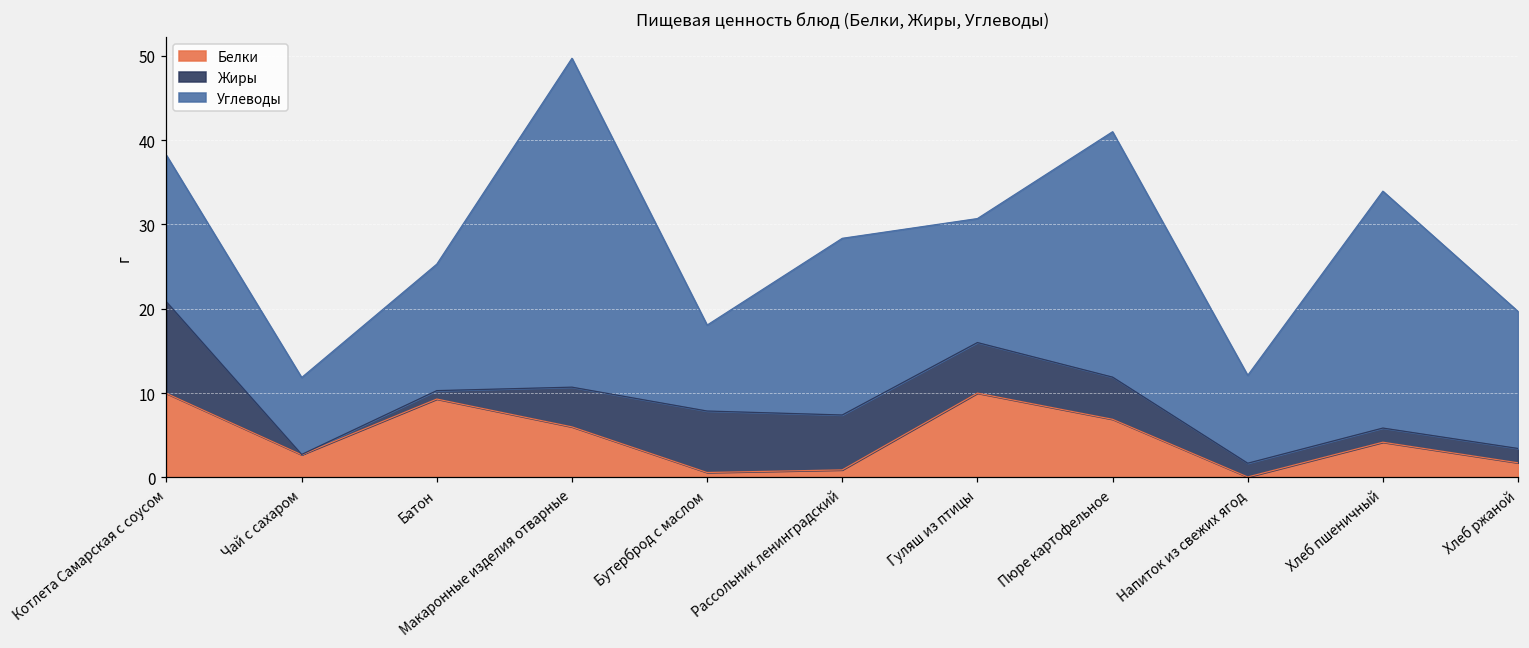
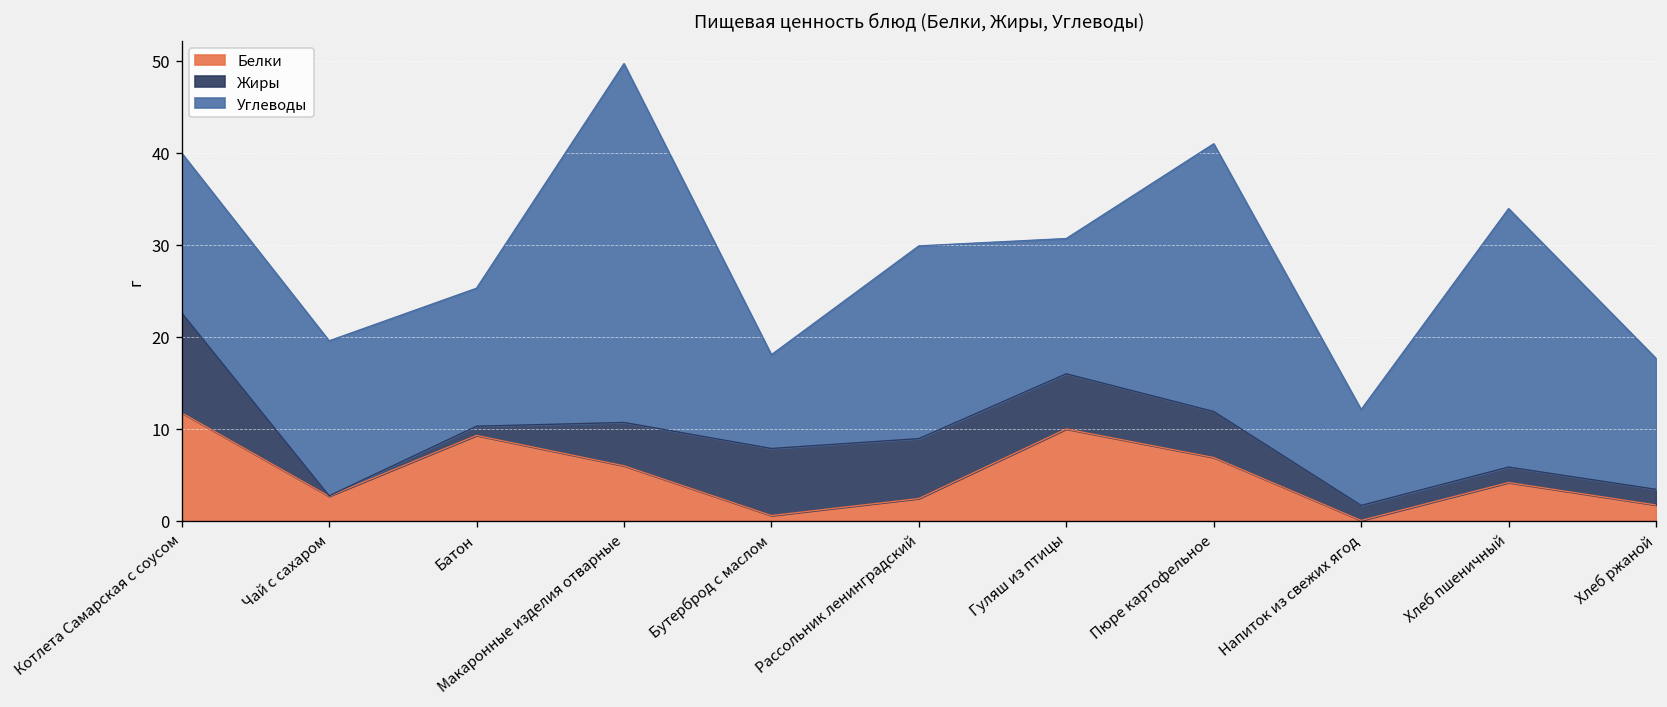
Белки, Котлета Самарская с соусом: 10 -> 12
Углеводы, Чай с сахаром: 9 -> 17
Белки, Рассольник ленинградский: 1 -> 2
Углеводы, Хлеб ржаной: 16 -> 14
